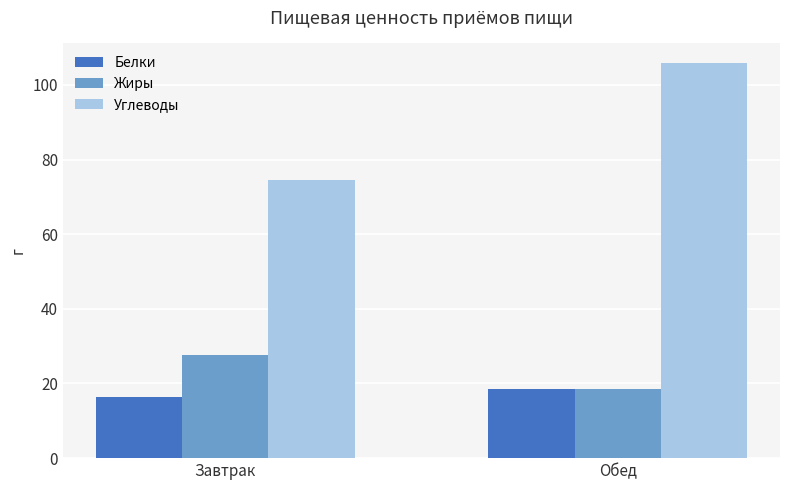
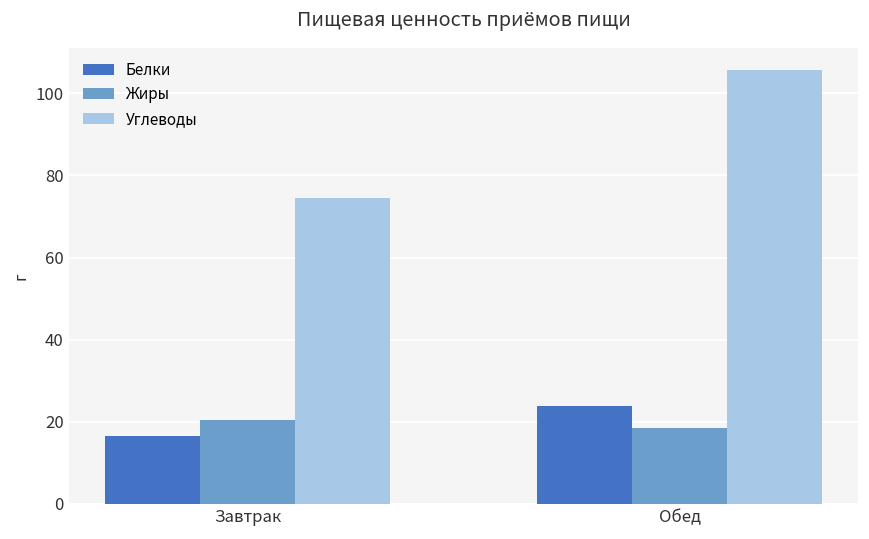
Жиры, Завтрак: 28 -> 20
Белки, Обед: 19 -> 24
